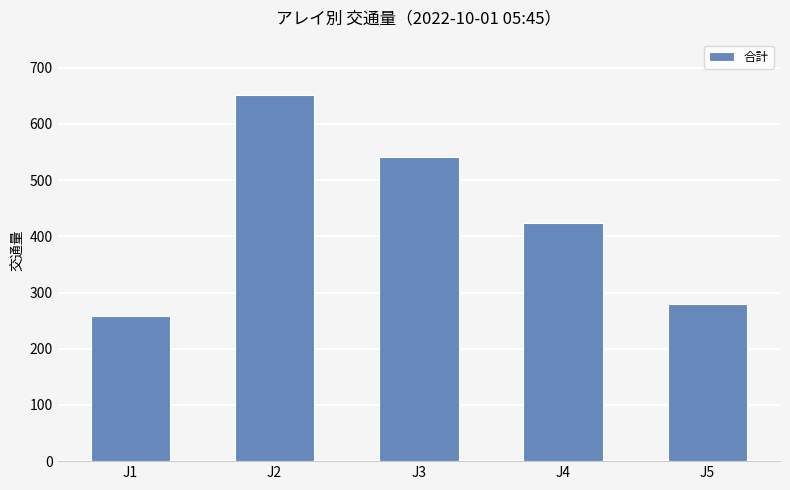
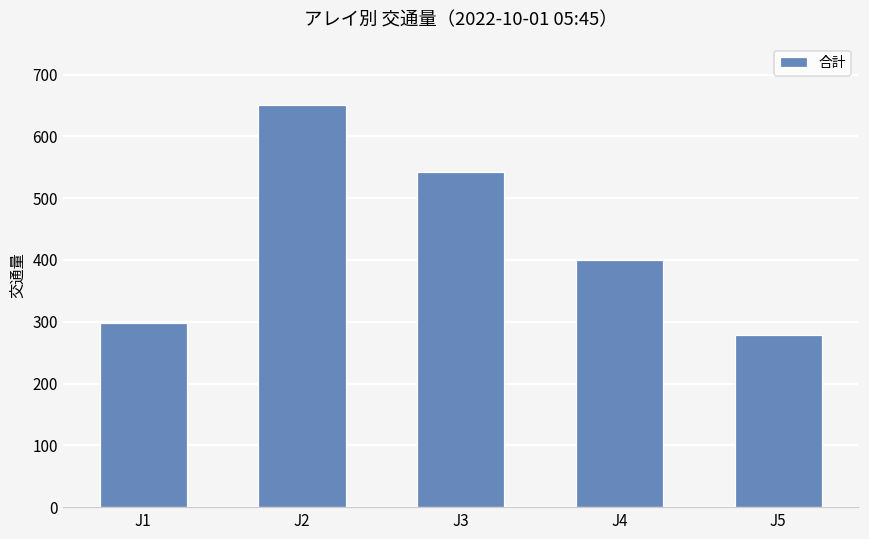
J1: 260 -> 300
J4: 420 -> 400
